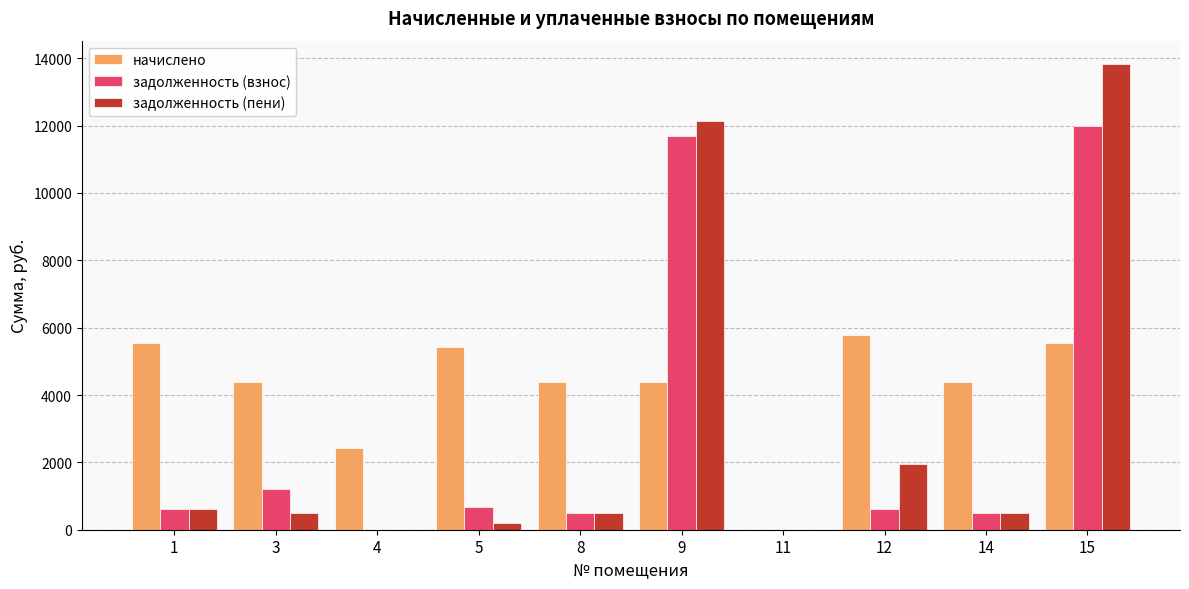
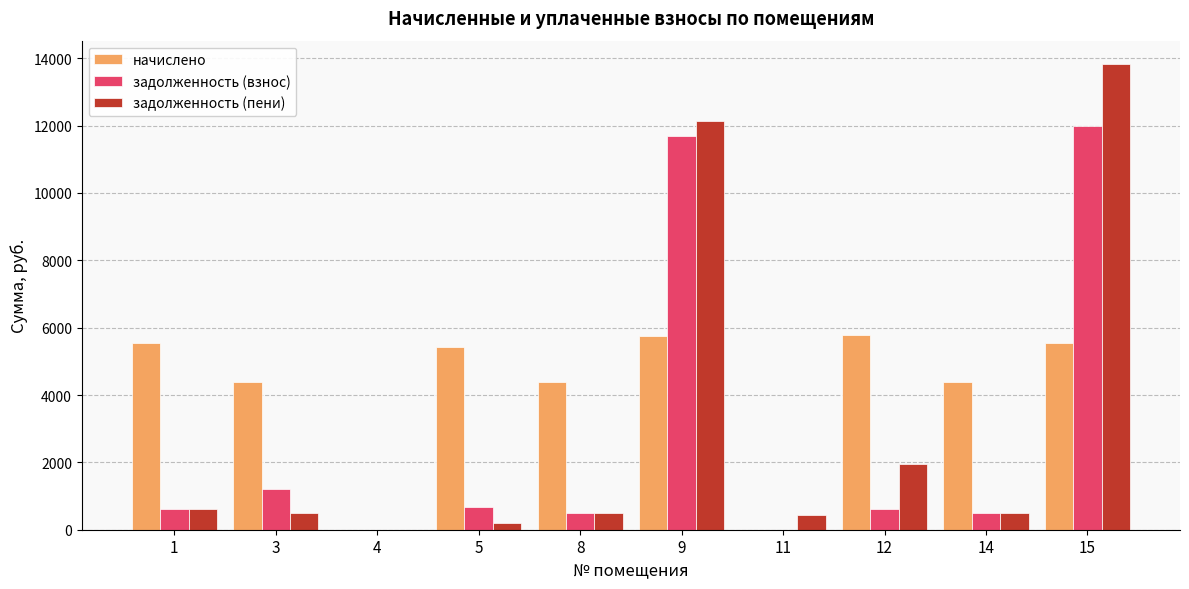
начислено, 4: 2400 -> 0
начислено, 9: 4400 -> 5700
задолженность (пени), 11: 0 -> 400
